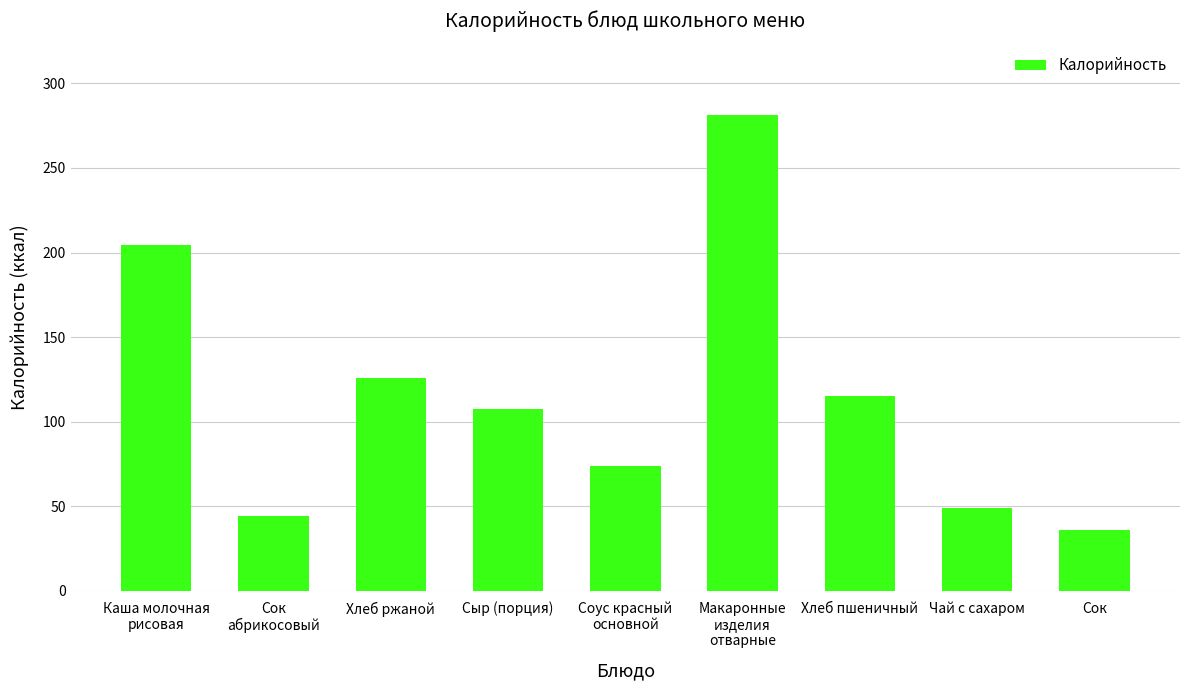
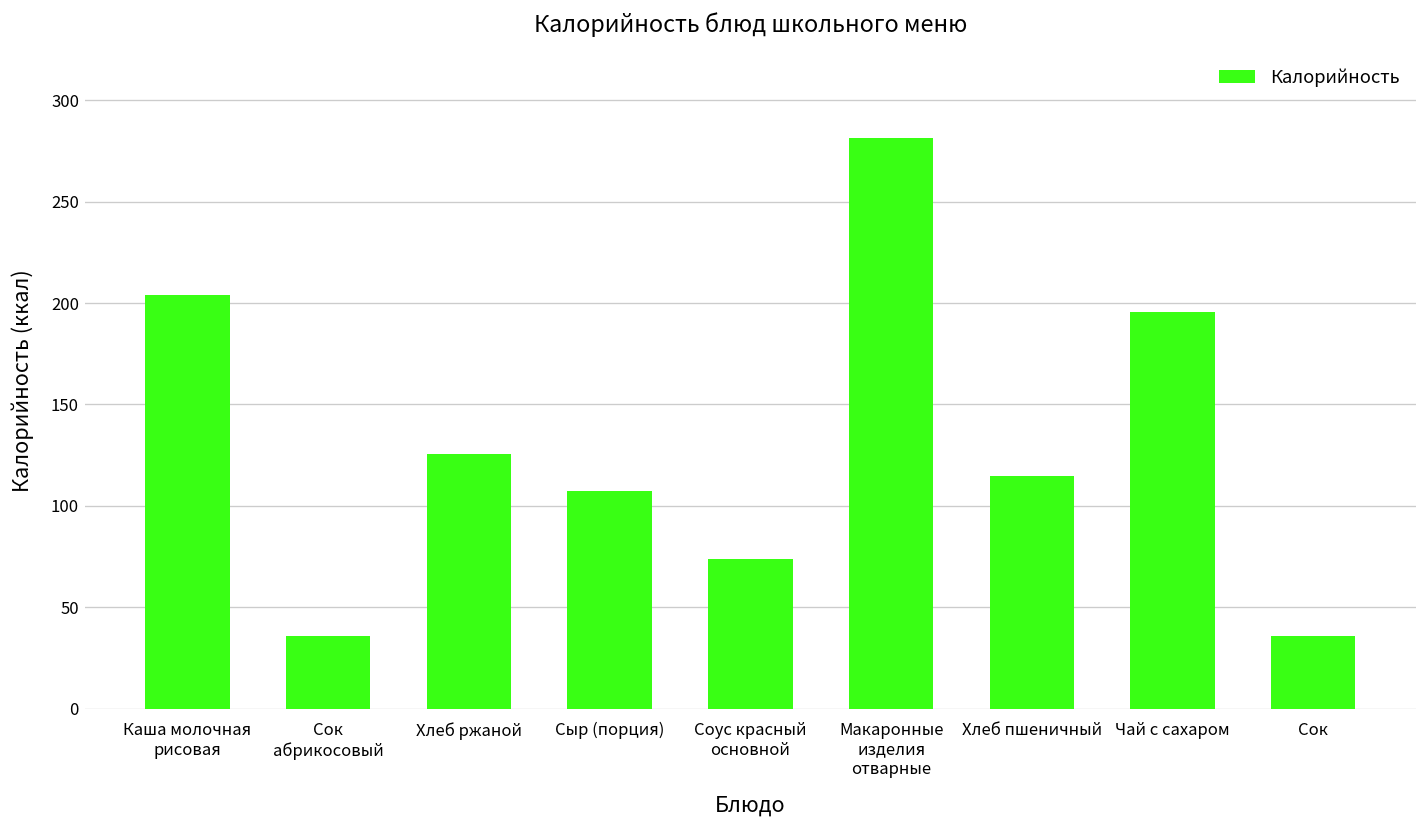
Сок абрикосовый: 44 -> 36
Чай с сахаром: 49 -> 196
